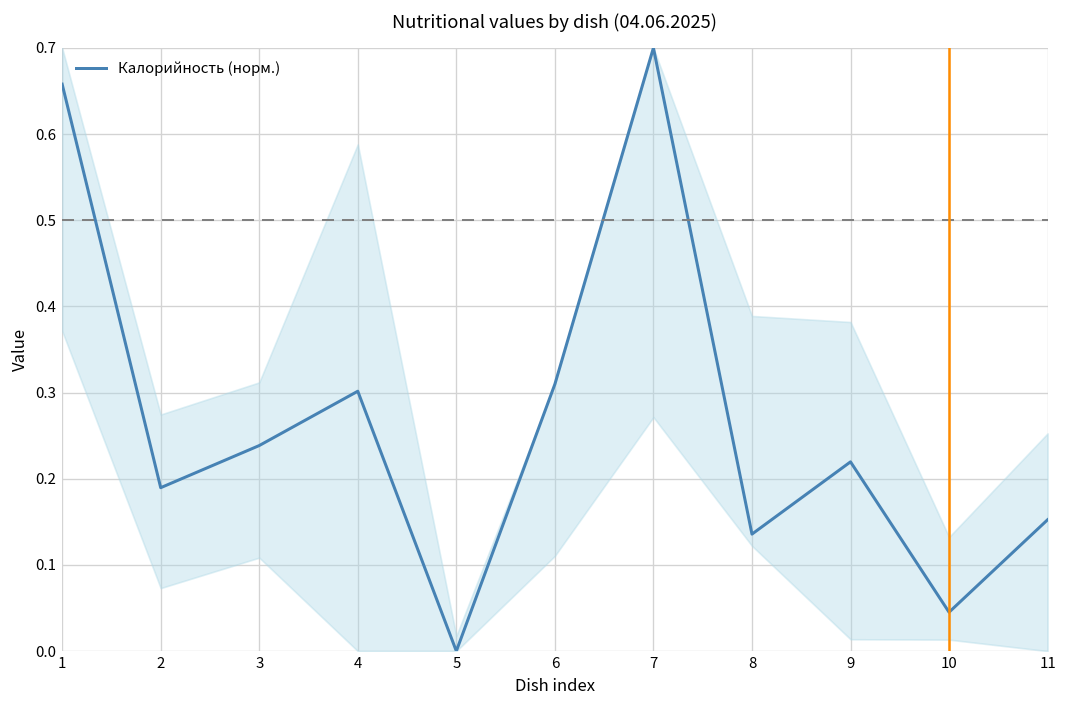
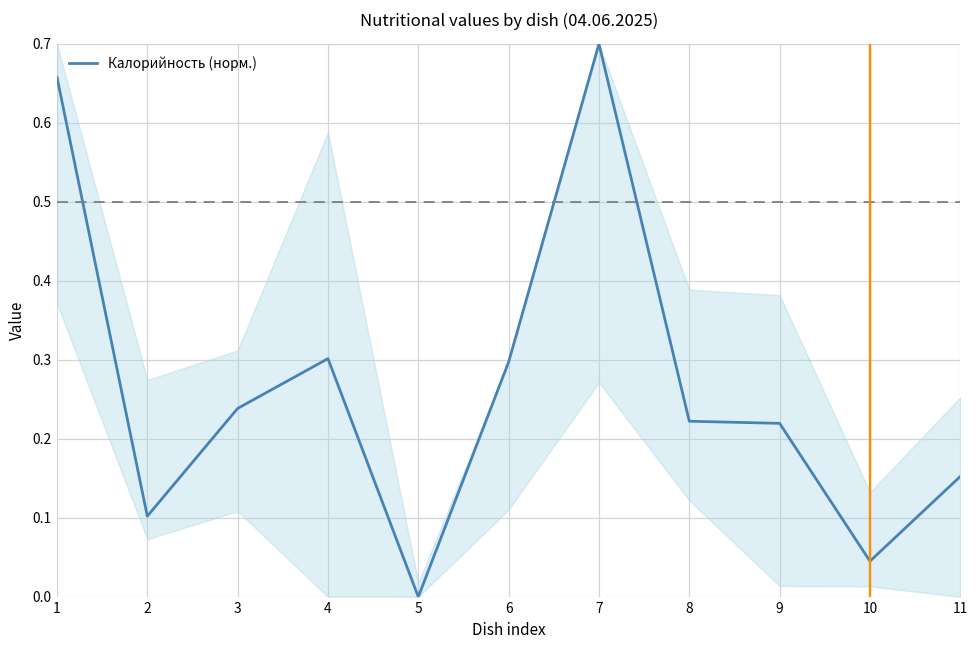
Калорийность (норм.), 2: 0.19 -> 0.10
Калорийность (норм.), 6: 0.31 -> 0.30
Калорийность (норм.), 8: 0.14 -> 0.22
